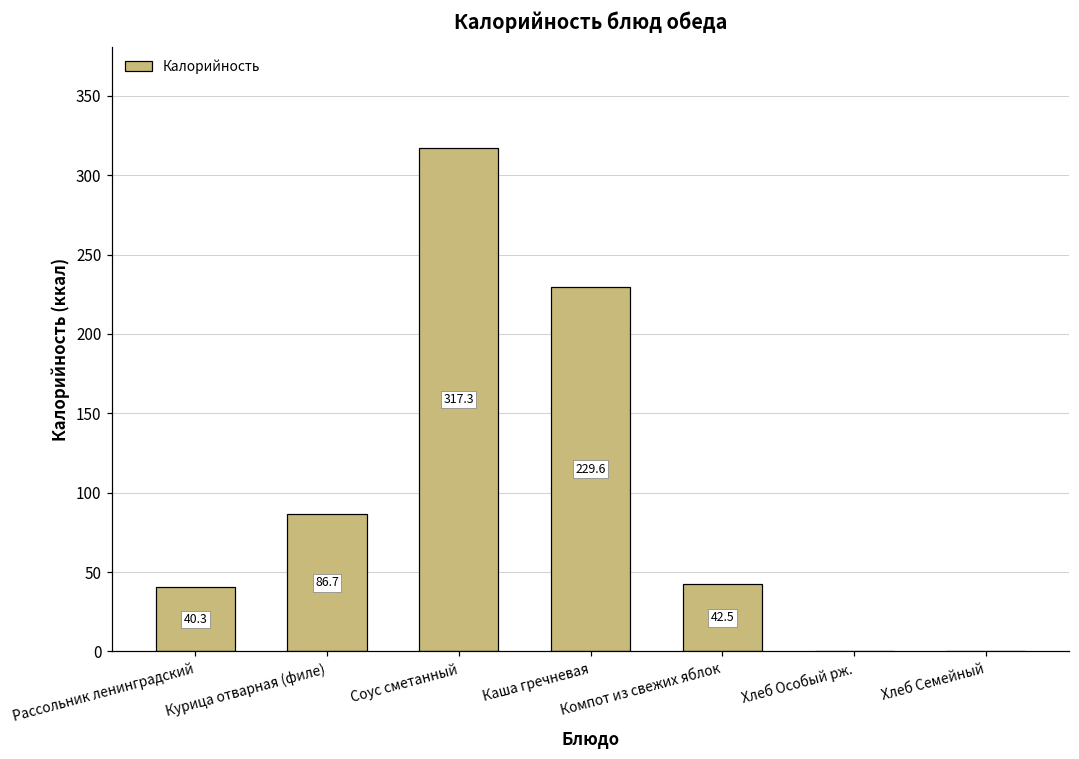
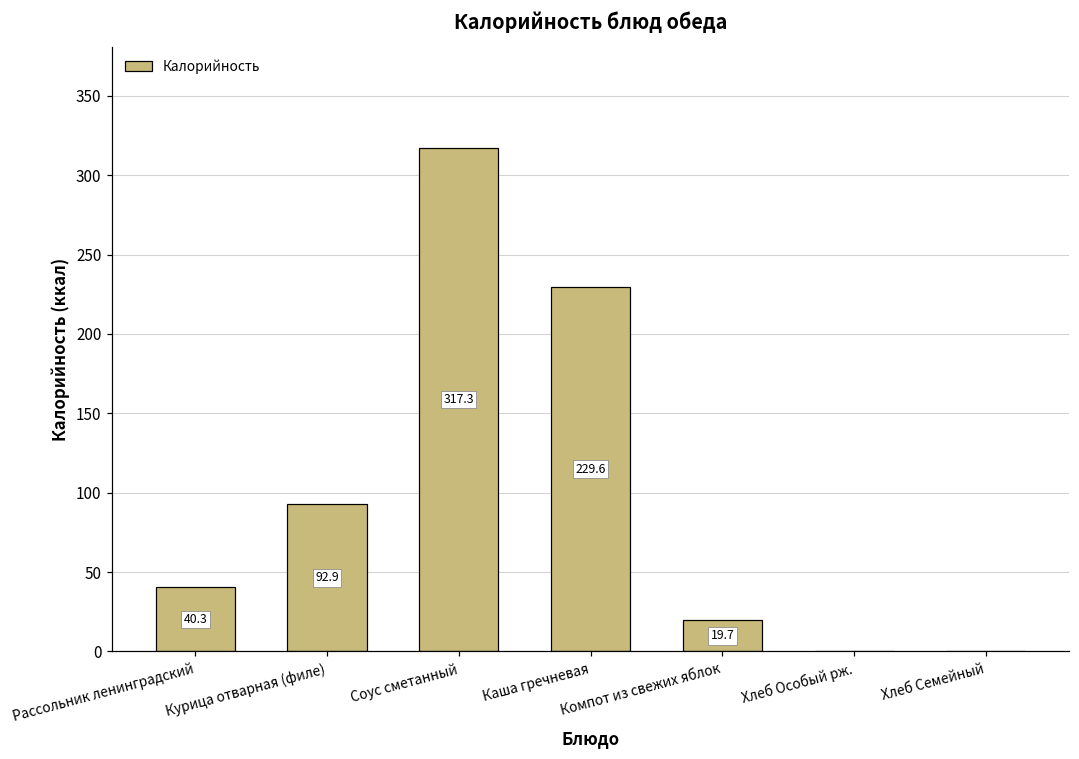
Курица отварная (филе): 86.7 -> 92.9
Компот из свежих яблок: 42.5 -> 19.7
